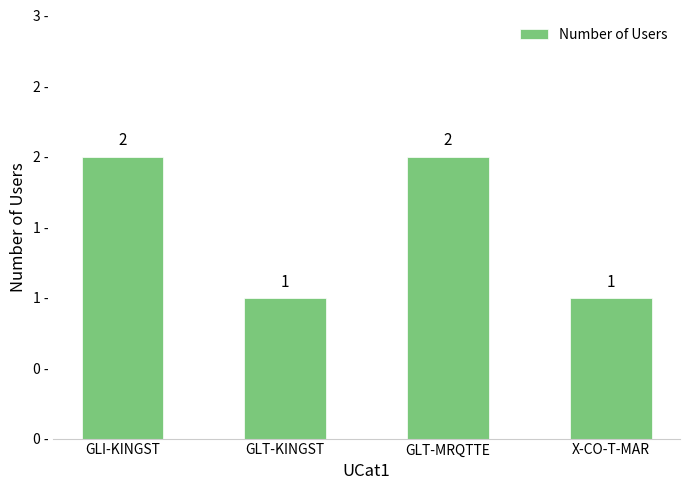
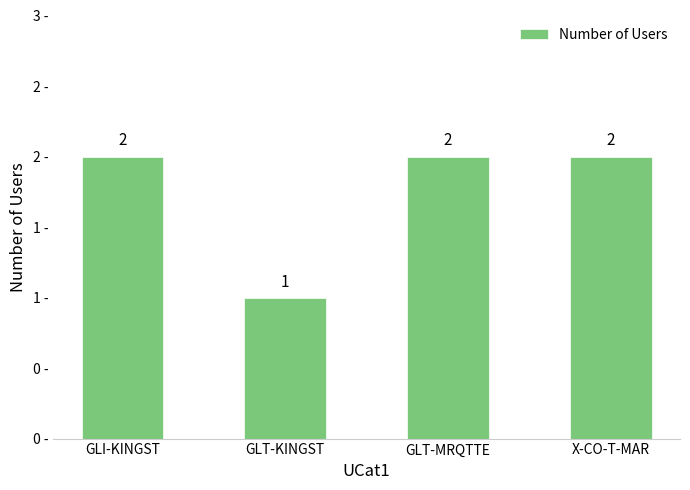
X-CO-T-MAR: 1 -> 2
